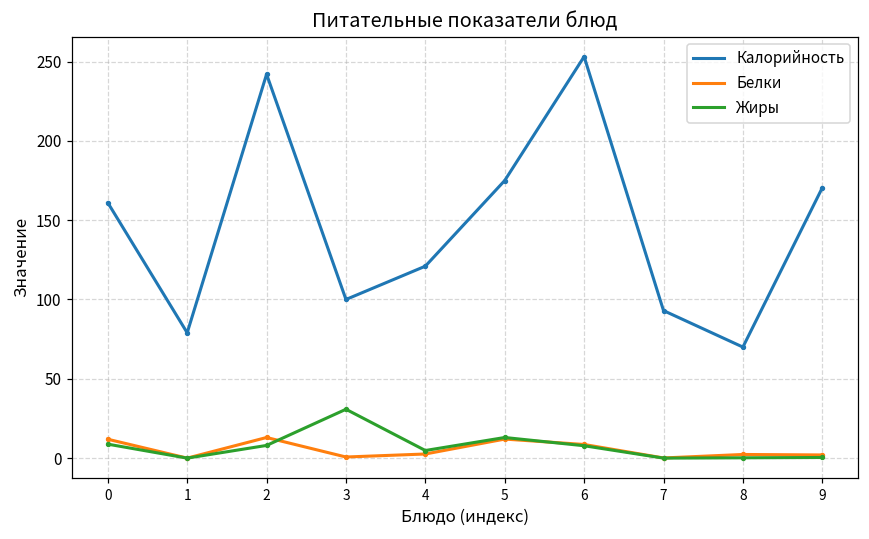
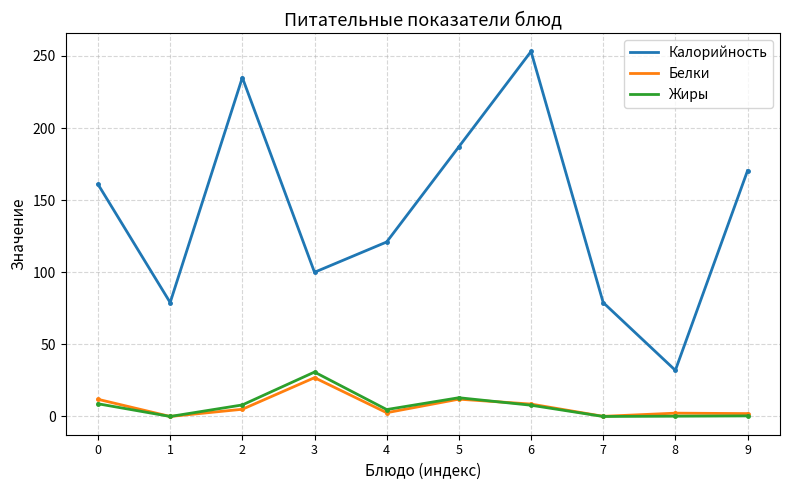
Калорийность, 2: 242 -> 235
Белки, 2: 13 -> 5
Белки, 3: 1 -> 27
Калорийность, 5: 175 -> 187
Калорийность, 7: 93 -> 79
Калорийность, 8: 70 -> 32
